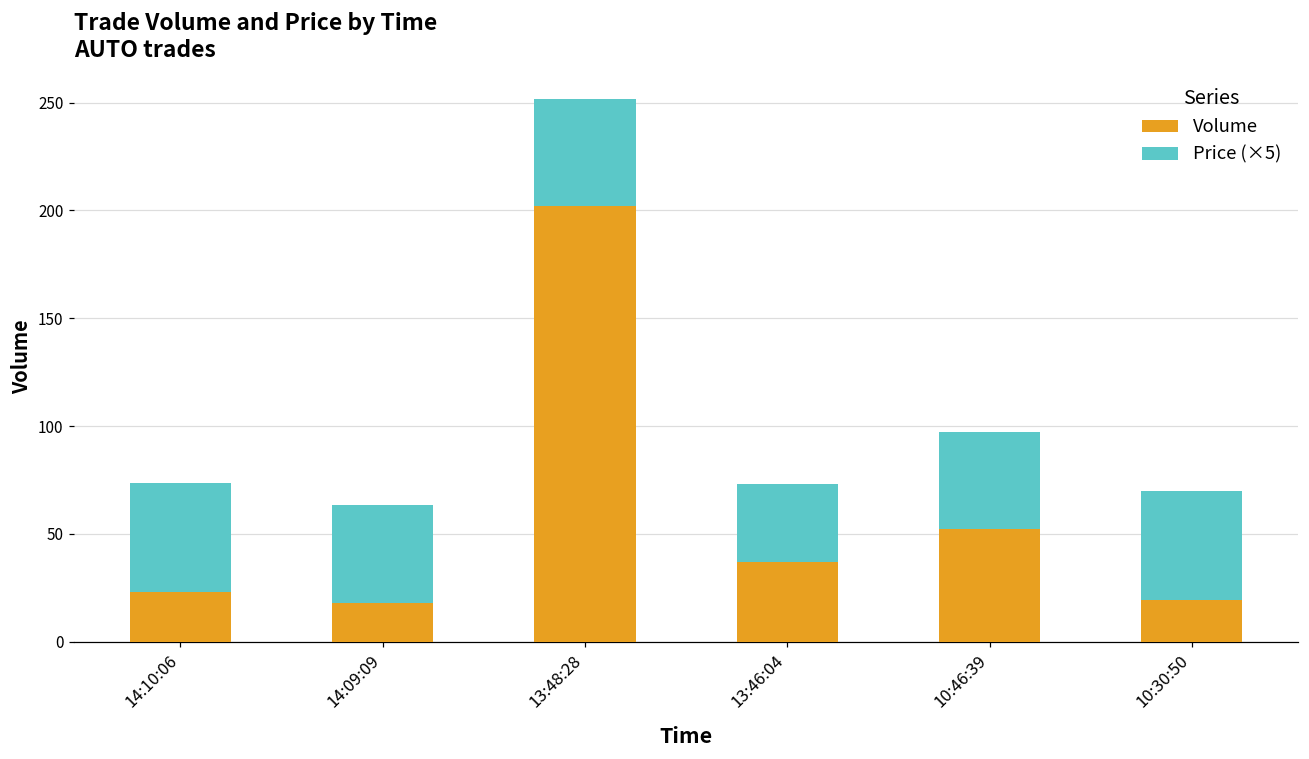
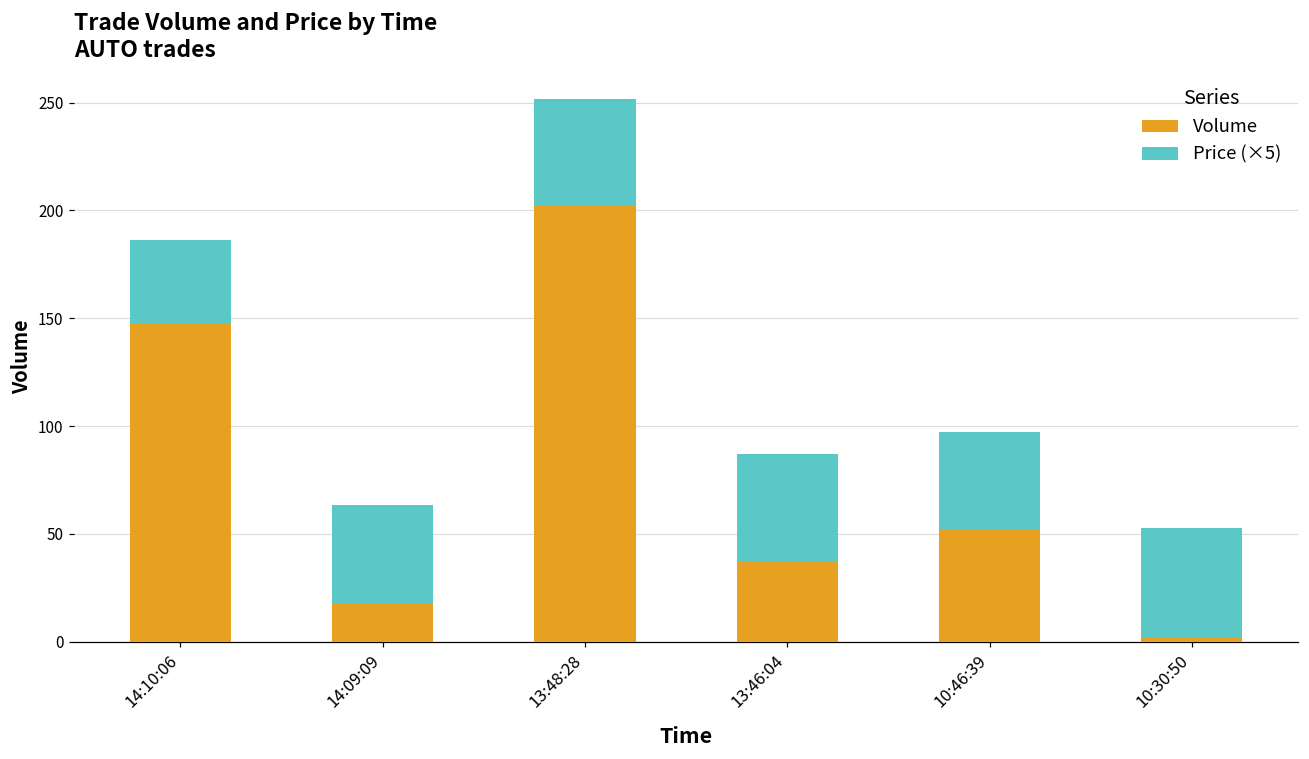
Volume, 14:10:06: 23 -> 148
Price (×5), 14:10:06: 51 -> 39
Price (×5), 13:46:04: 36 -> 50
Volume, 10:30:50: 19 -> 2
